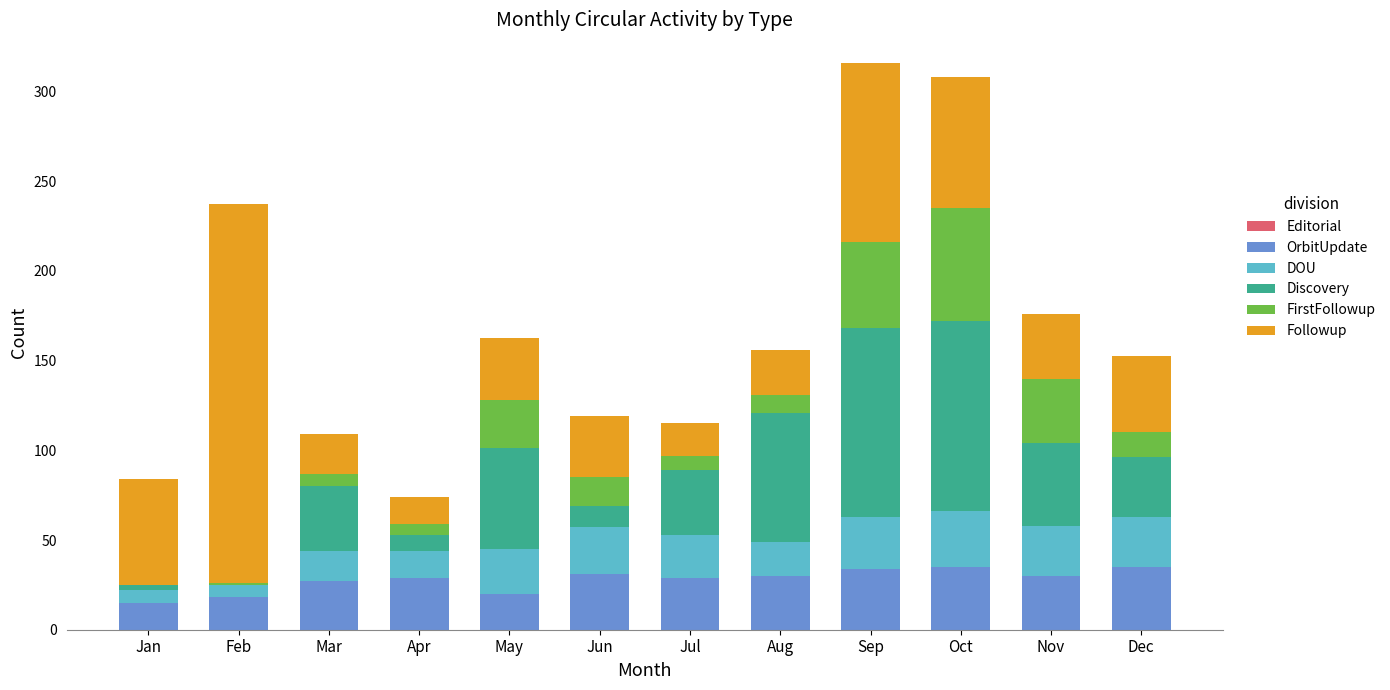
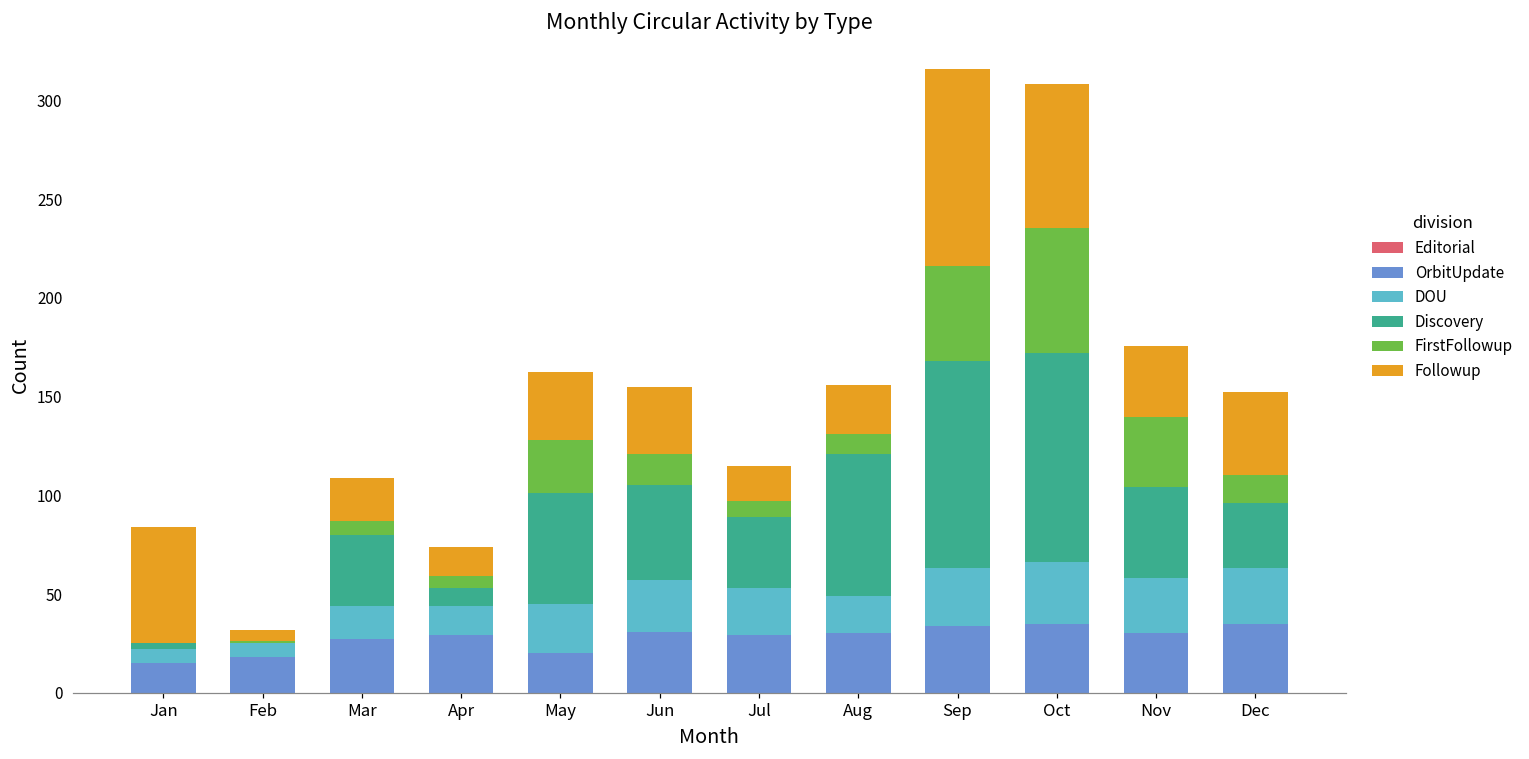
Followup, Feb: 211 -> 6
Discovery, Jun: 12 -> 48
